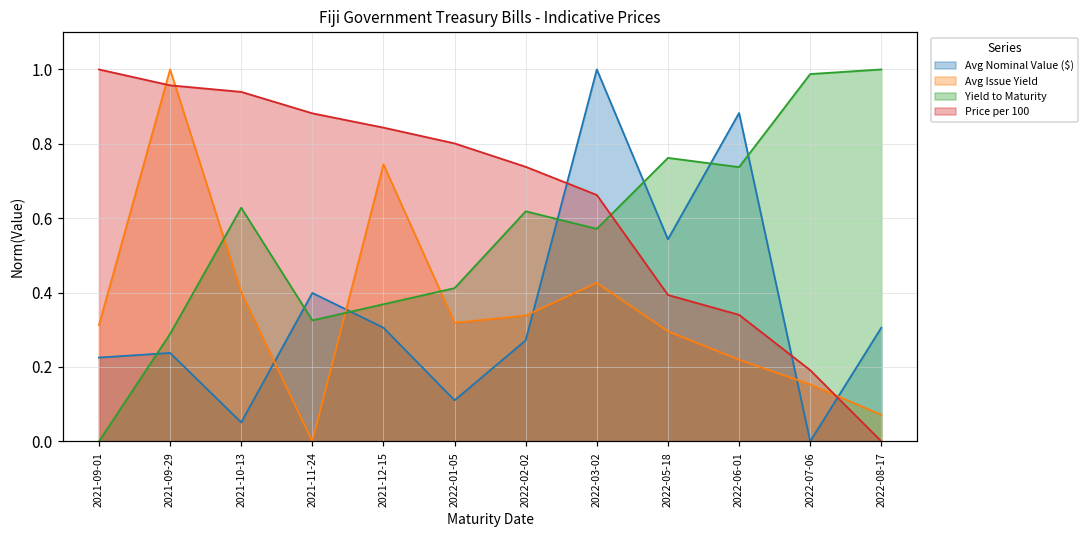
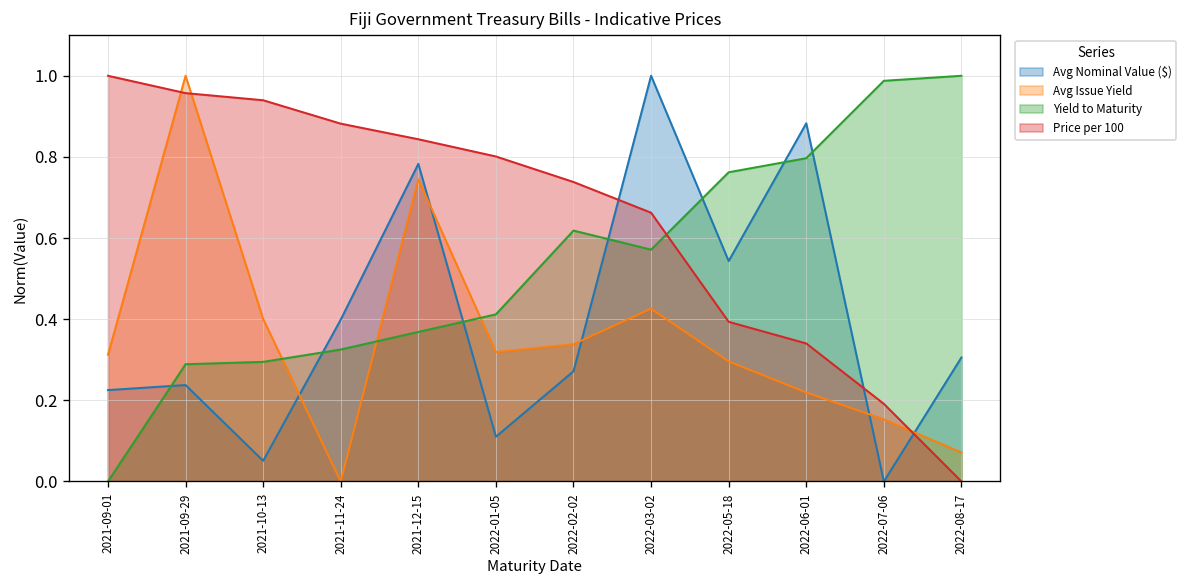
Yield to Maturity, 2021-10-13: 0.63 -> 0.29
Avg Nominal Value ($), 2021-12-15: 0.31 -> 0.78
Yield to Maturity, 2022-06-01: 0.74 -> 0.80
